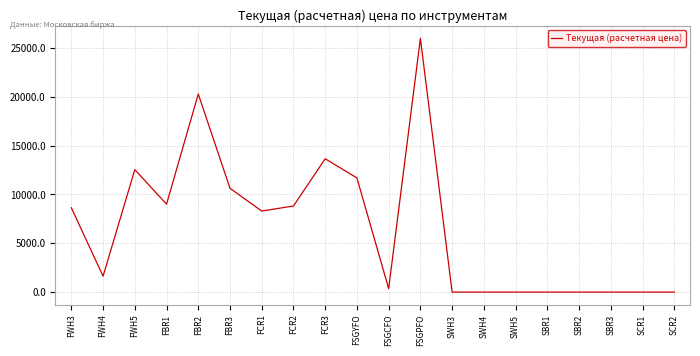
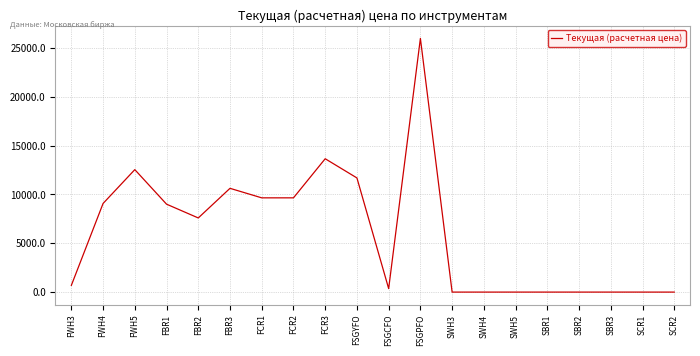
FWH3: 9000 -> 1000
FWH4: 2000 -> 9000
FBR2: 20000 -> 8000
FCR1: 8000 -> 10000
FCR2: 9000 -> 10000
